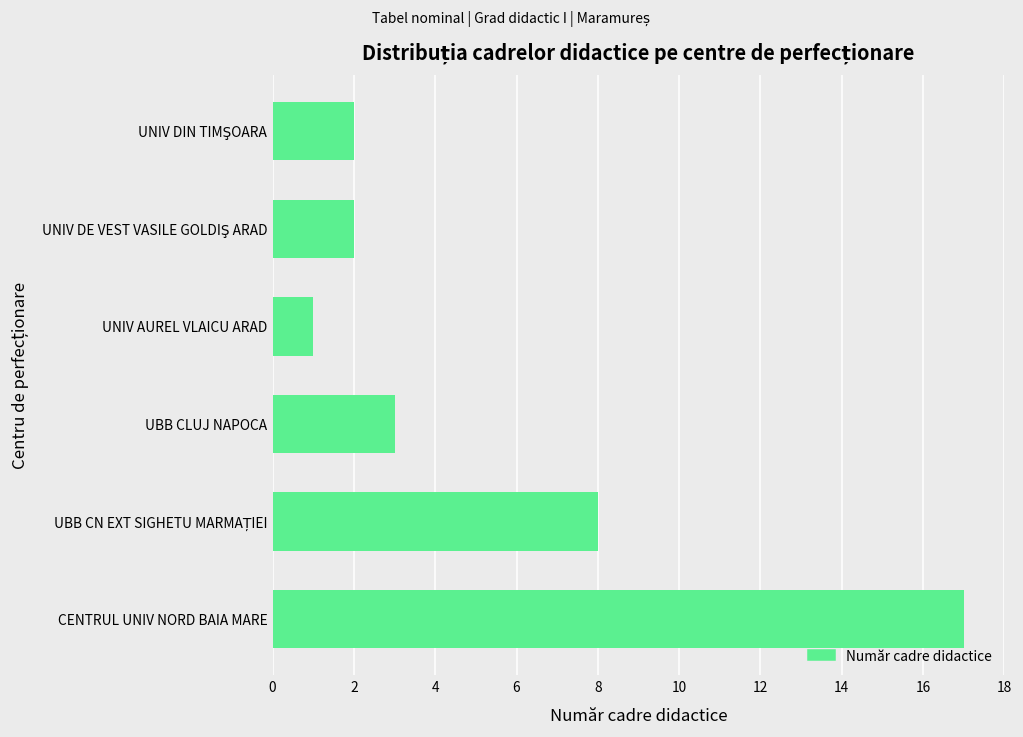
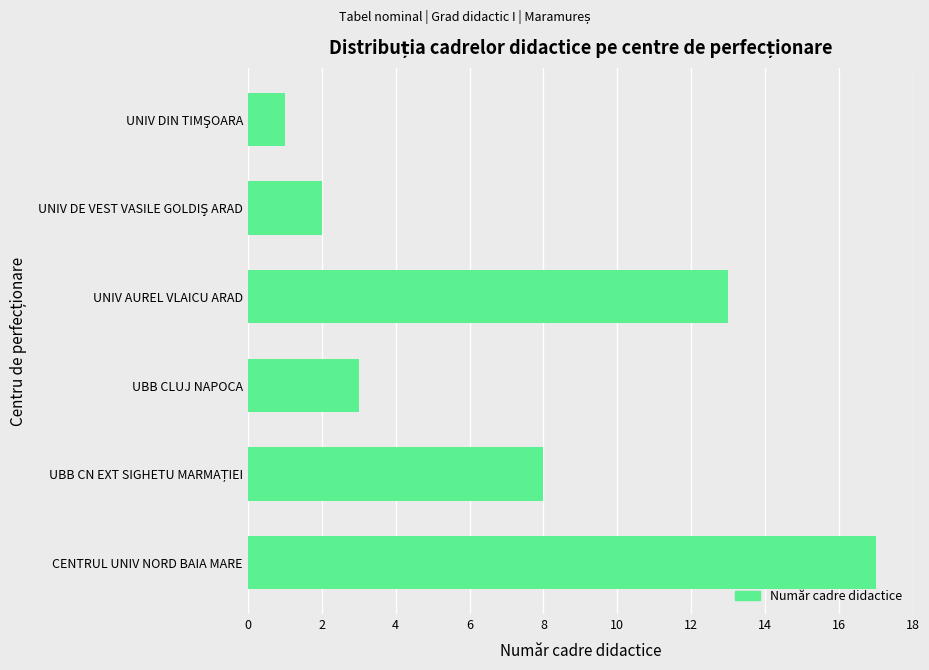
UNIV DIN TIMŞOARA: 2 -> 1
UNIV AUREL VLAICU ARAD: 1 -> 13
